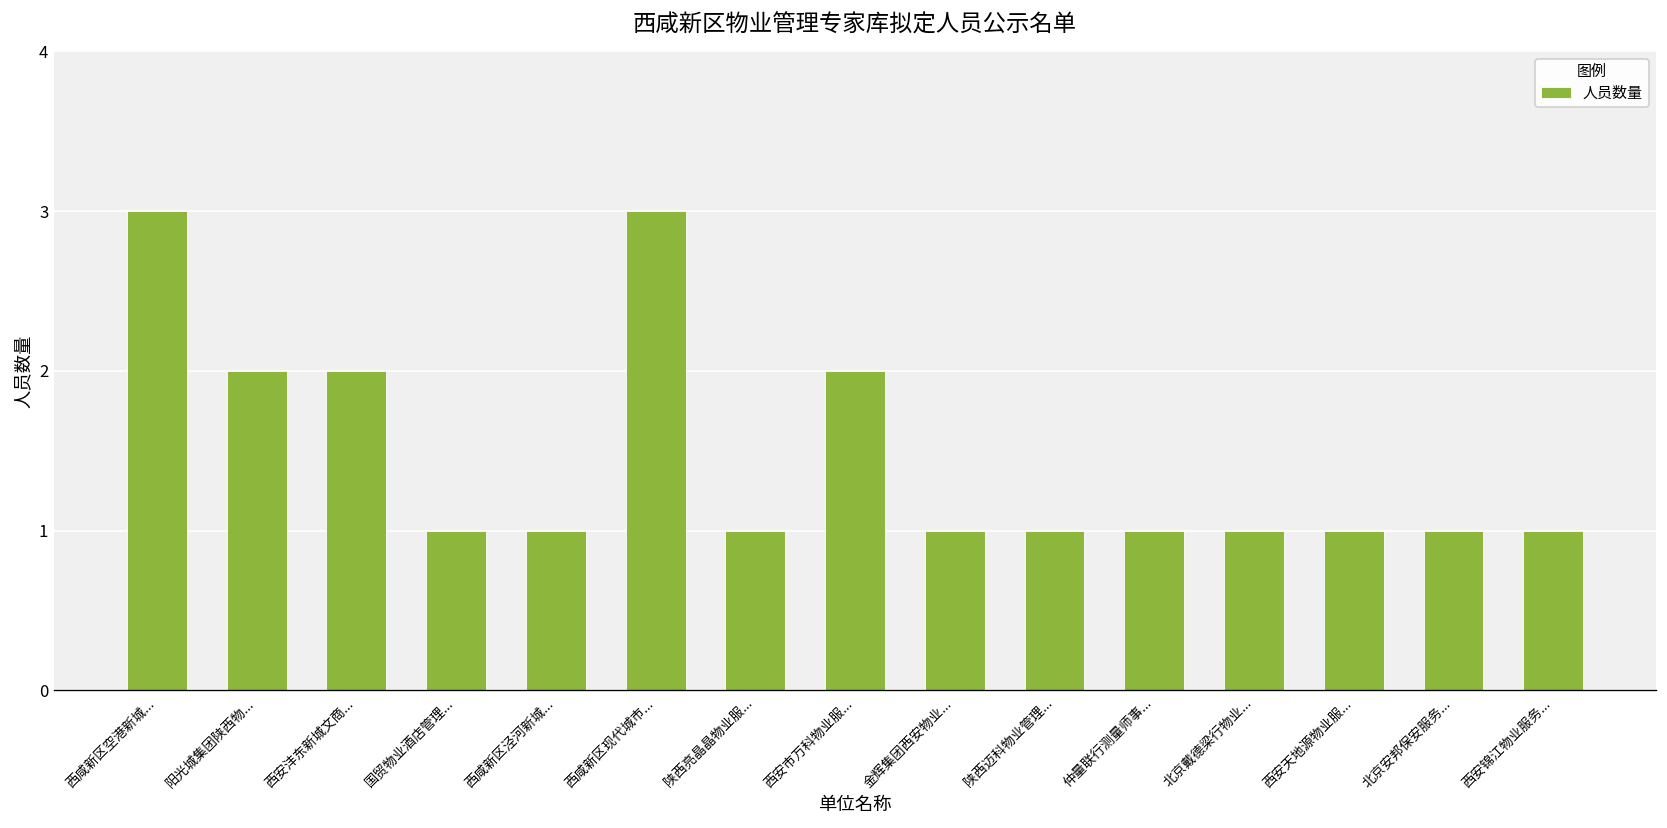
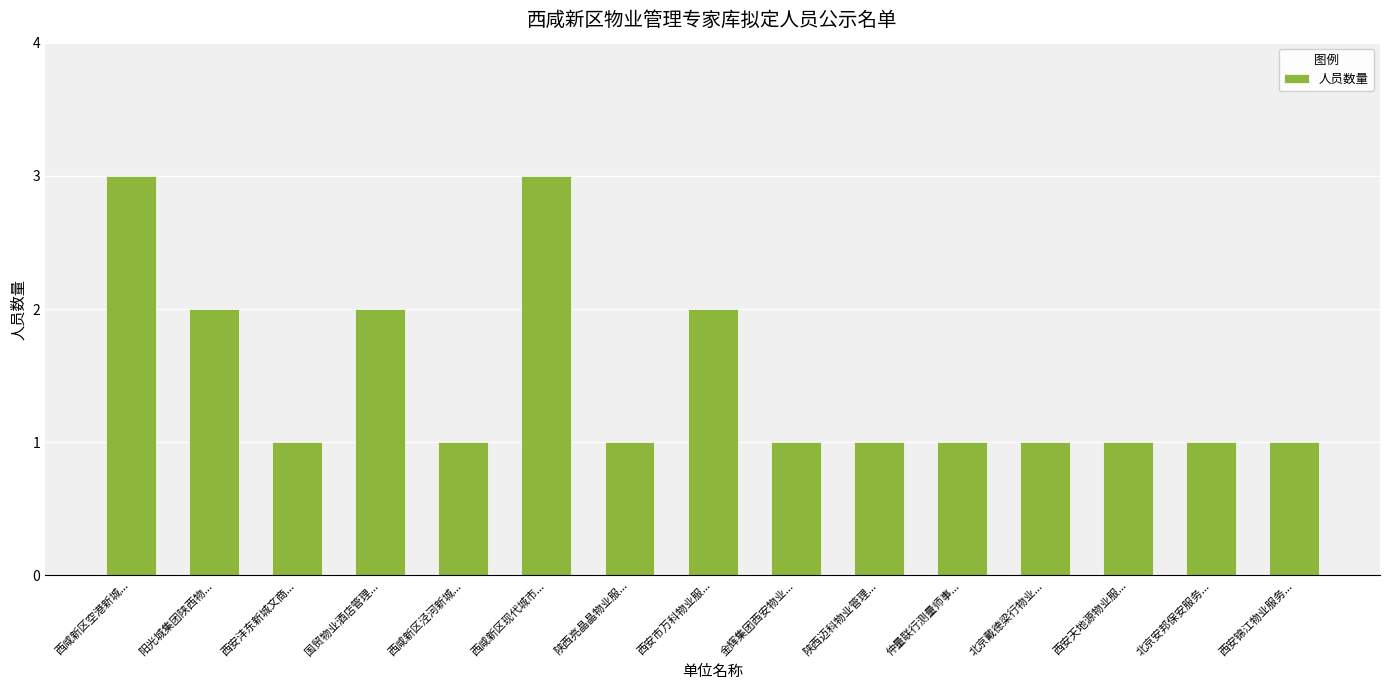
西安沣东新城文商...: 2 -> 1
国贸物业酒店管理...: 1 -> 2
